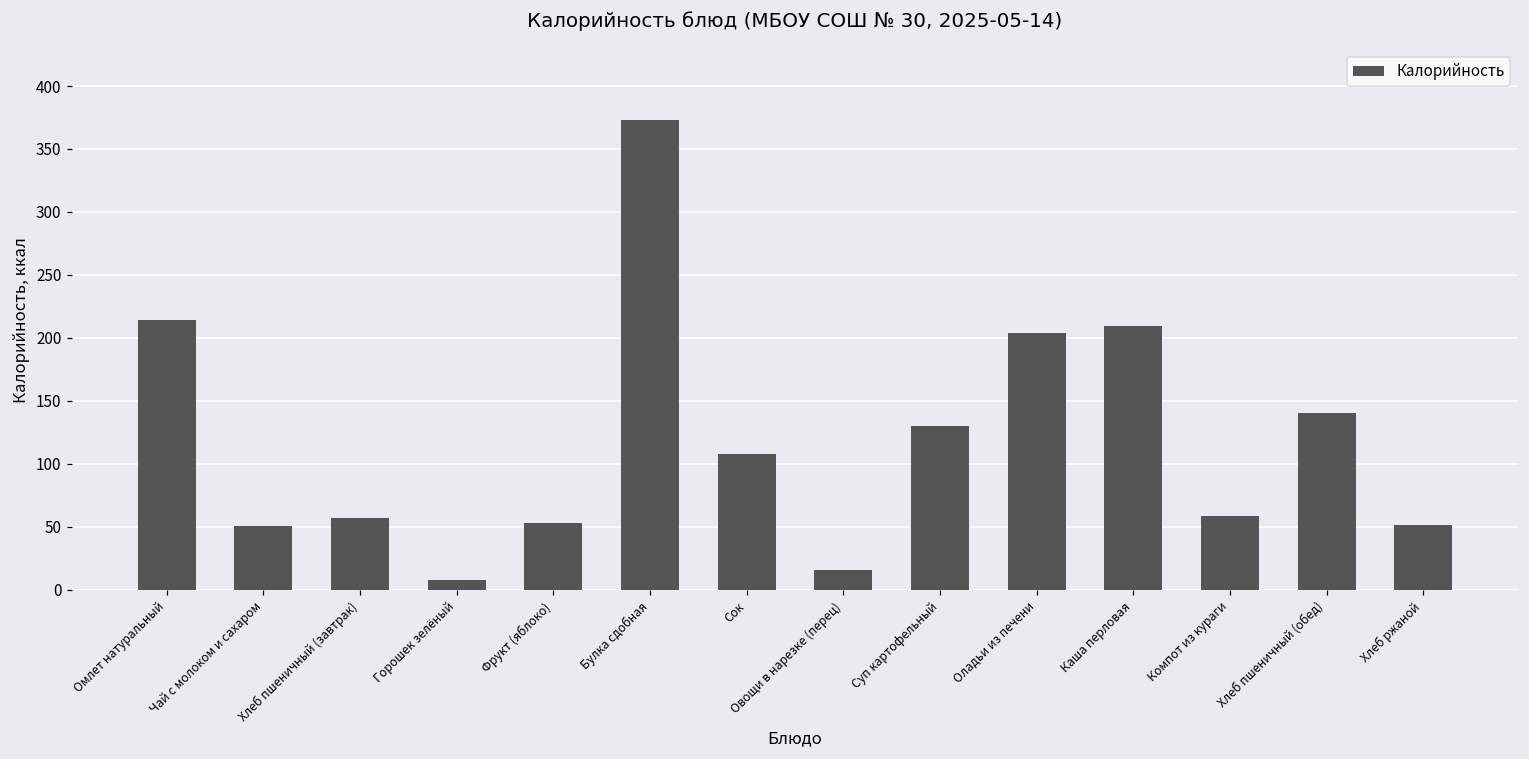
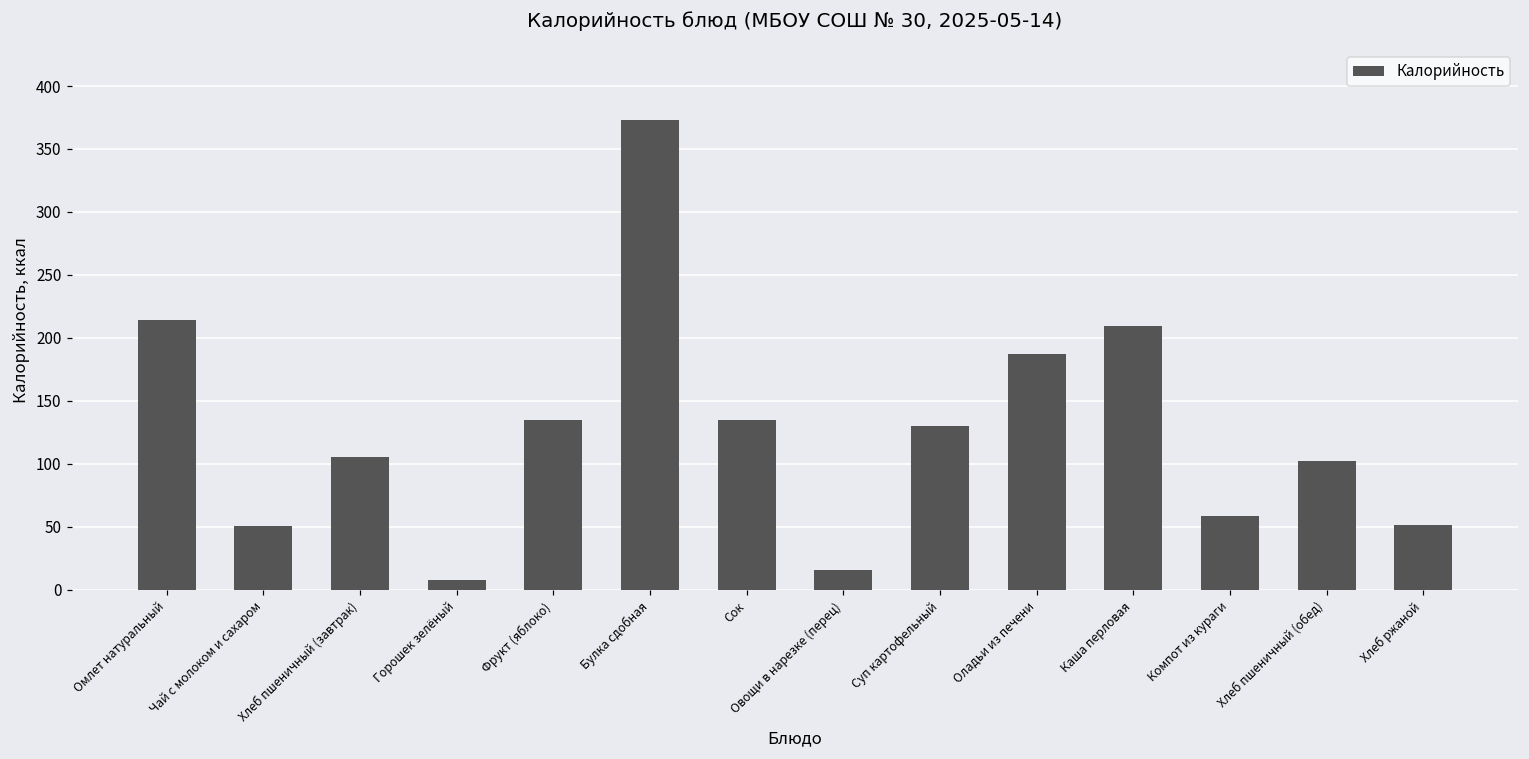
Хлеб пшеничный (завтрак): 57 -> 106
Фрукт (яблоко): 53 -> 135
Сок: 108 -> 135
Оладьи из печени: 204 -> 187
Хлеб пшеничный (обед): 141 -> 102
